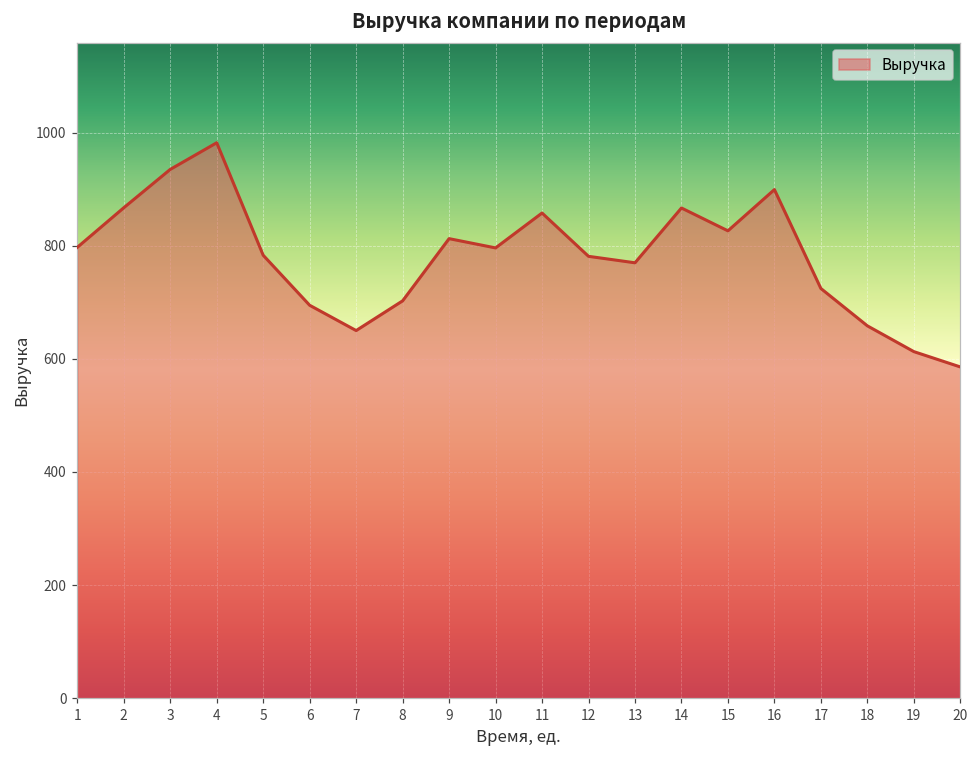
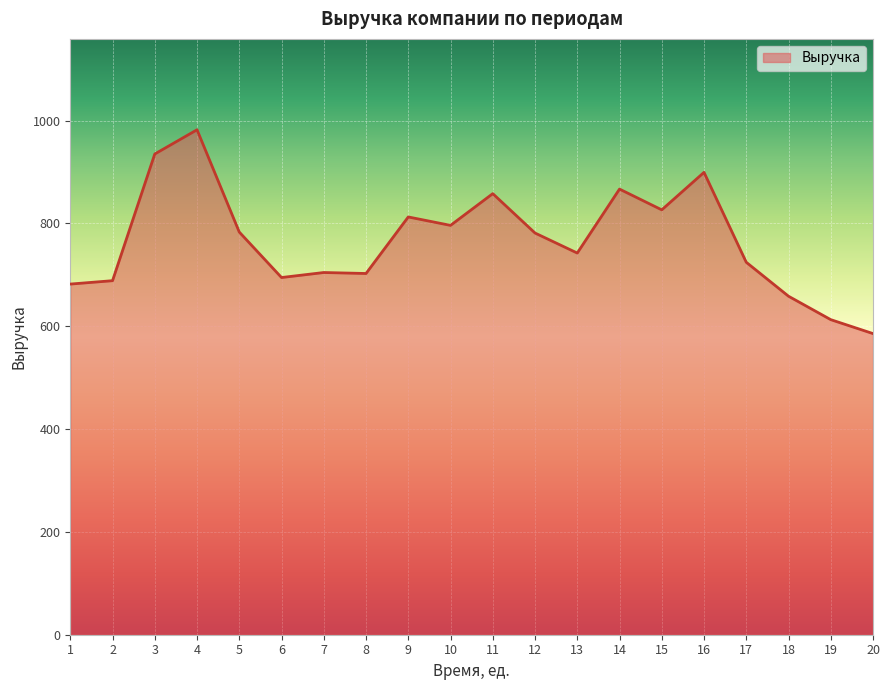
1: 800 -> 680
2: 870 -> 690
7: 650 -> 700
13: 770 -> 740
